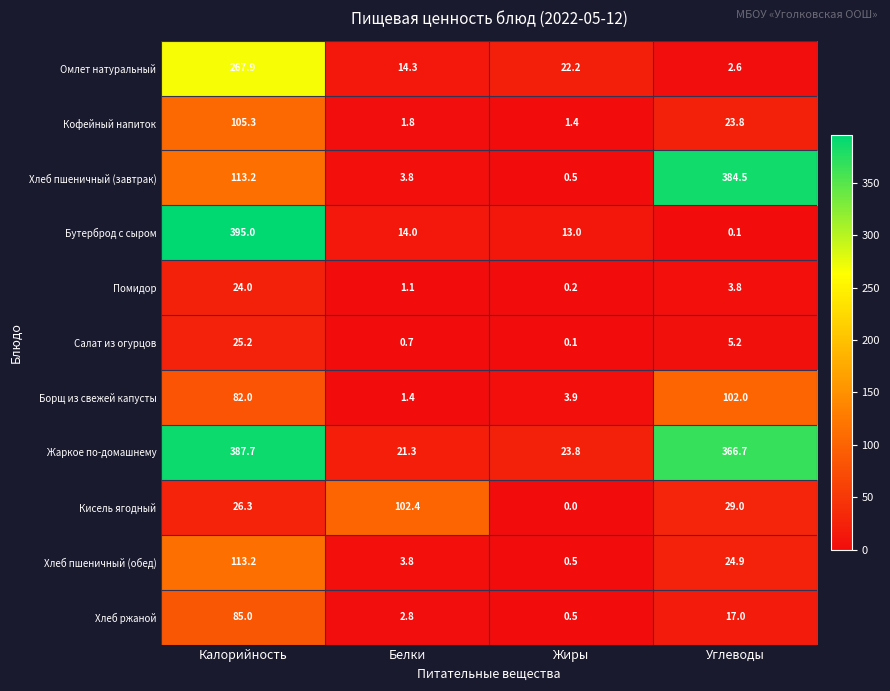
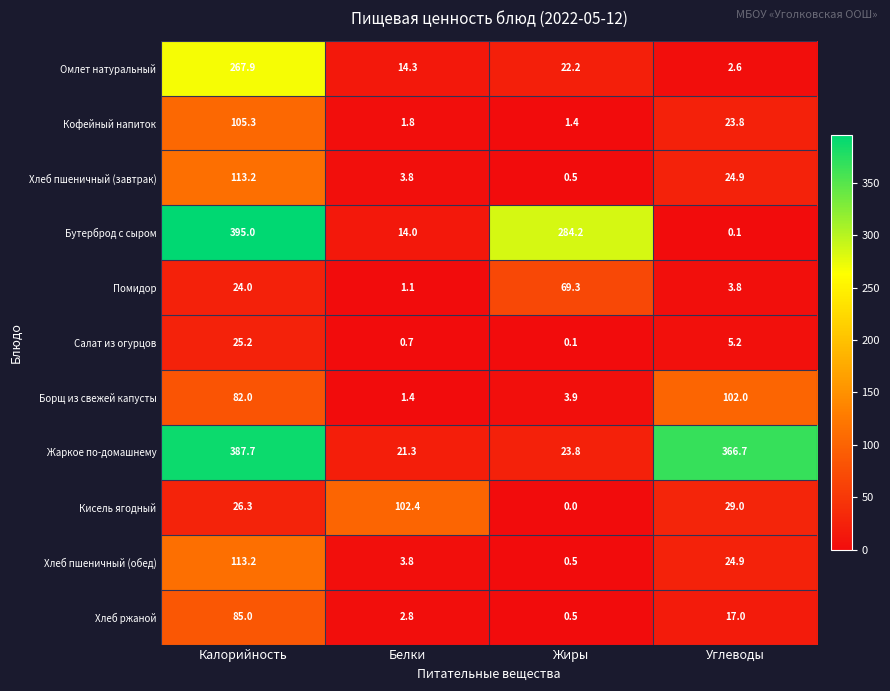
Хлеб пшеничный (завтрак), Углеводы: 384.5 -> 24.9
Бутерброд с сыром, Жиры: 13.0 -> 284.2
Помидор, Жиры: 0.2 -> 69.3
